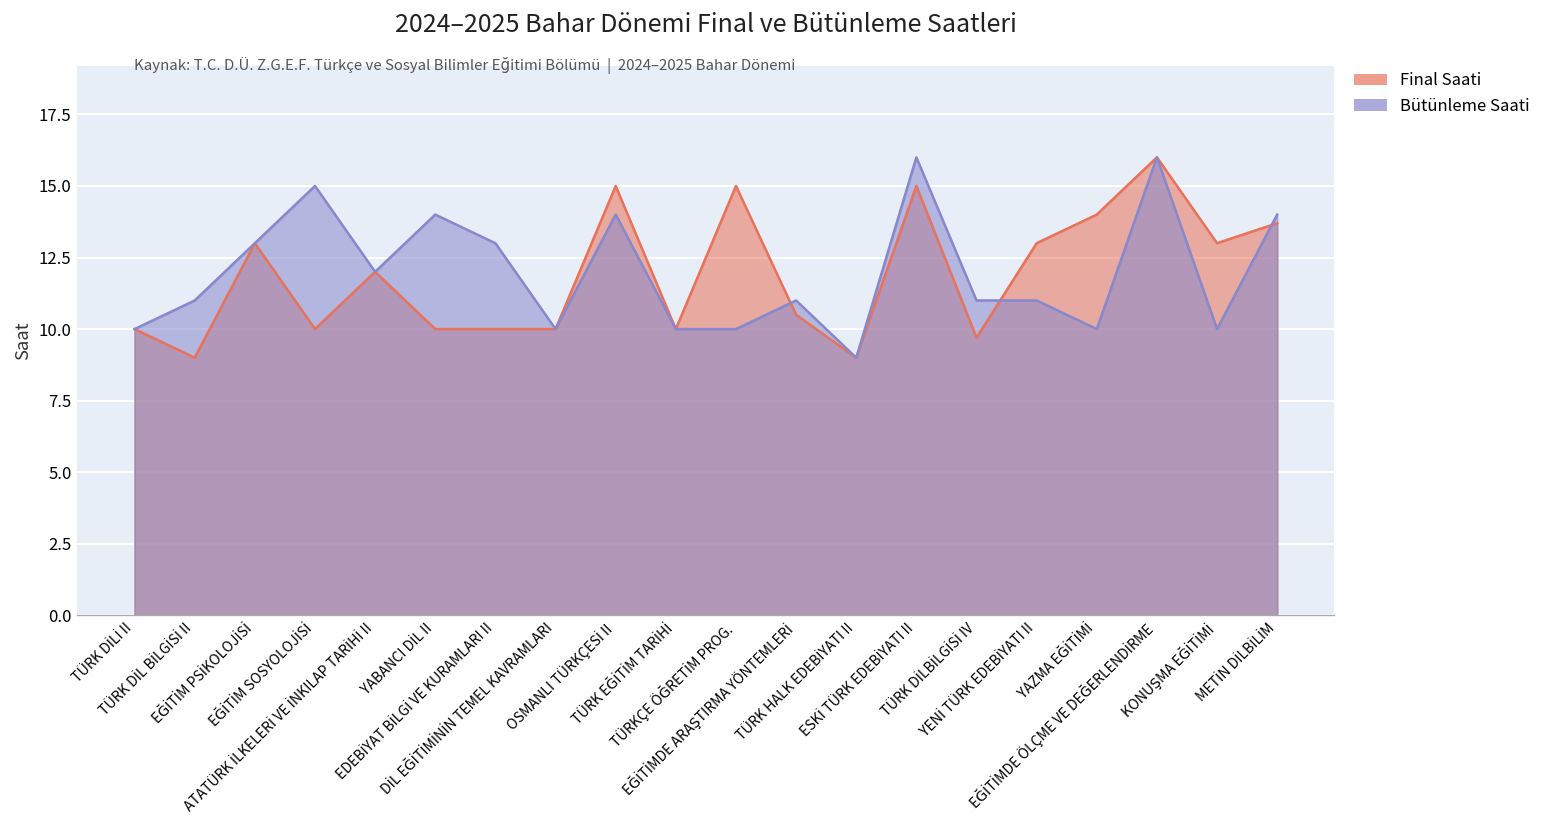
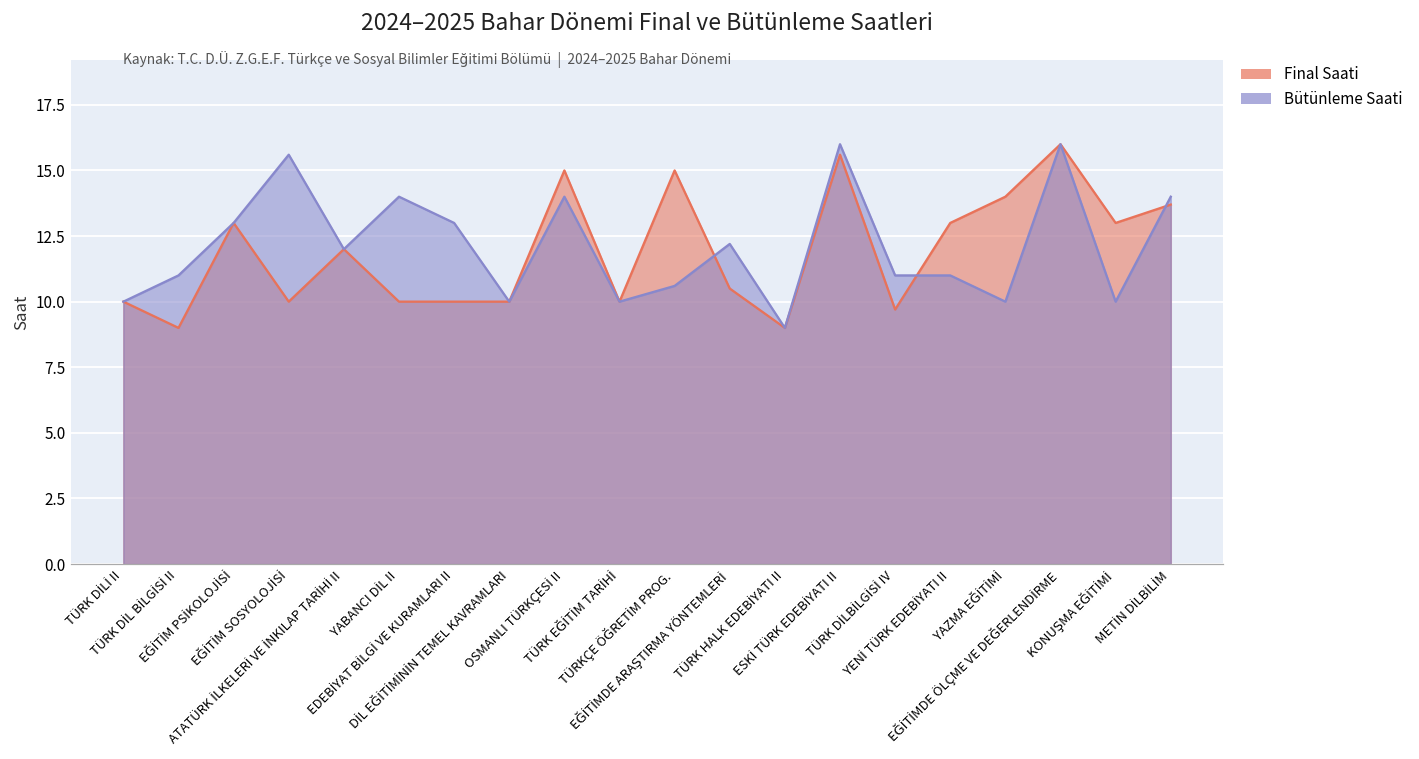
Bütünleme Saati, EĞİTİM SOSYOLOJİSİ: 15.0 -> 15.6
Bütünleme Saati, TÜRKÇE ÖĞRETİM PROG.: 10.0 -> 10.6
Bütünleme Saati, EĞİTİMDE ARAŞTIRMA YÖNTEMLERİ: 11.0 -> 12.2
Final Saati, ESKİ TÜRK EDEBİYATI II: 15.0 -> 15.6
